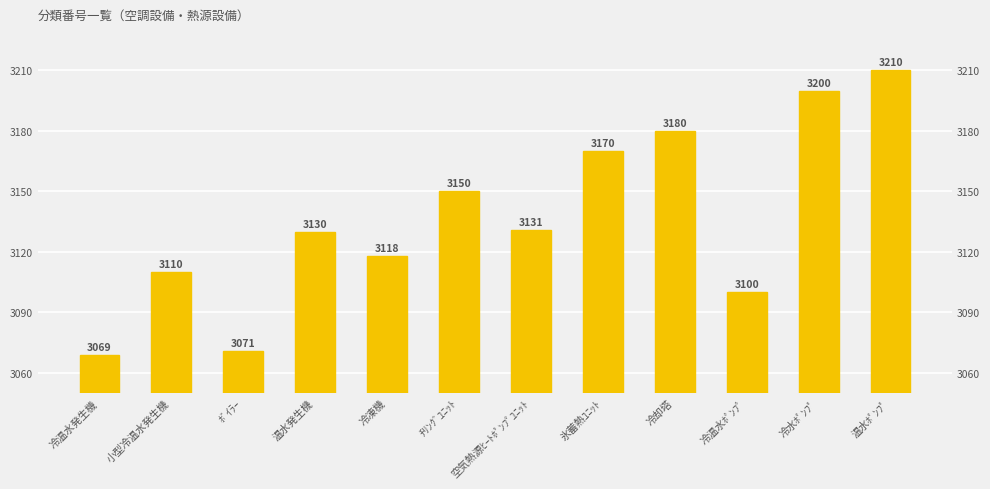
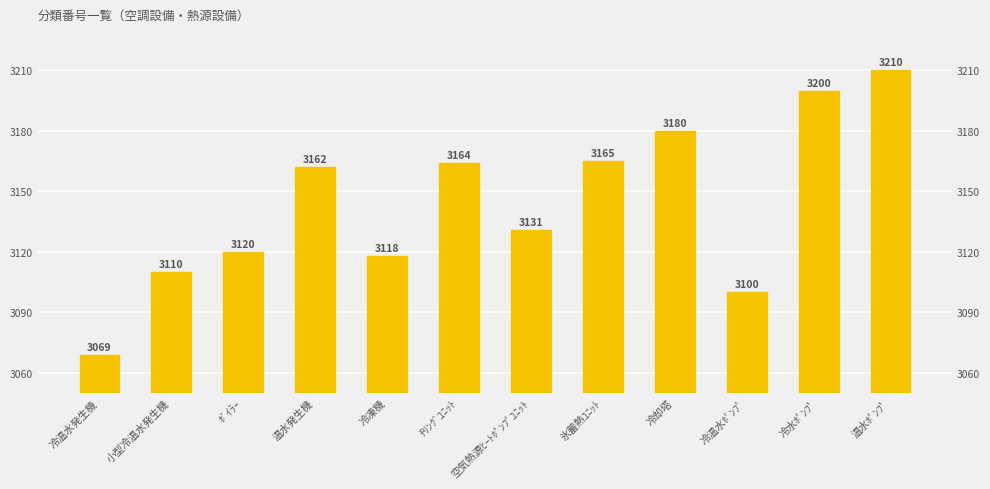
ﾎﾞｲﾗｰ: 3071 -> 3120
温水発生機: 3130 -> 3162
ﾁﾘﾝｸﾞﾕﾆｯﾄ: 3150 -> 3164
氷蓄熱ﾕﾆｯﾄ: 3170 -> 3165
